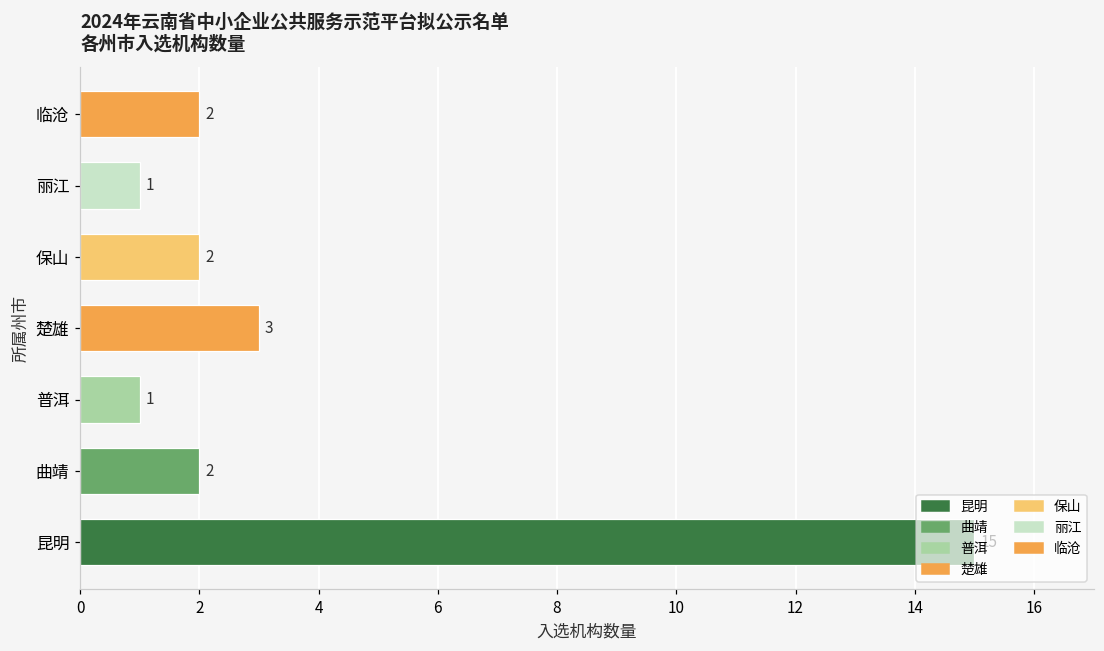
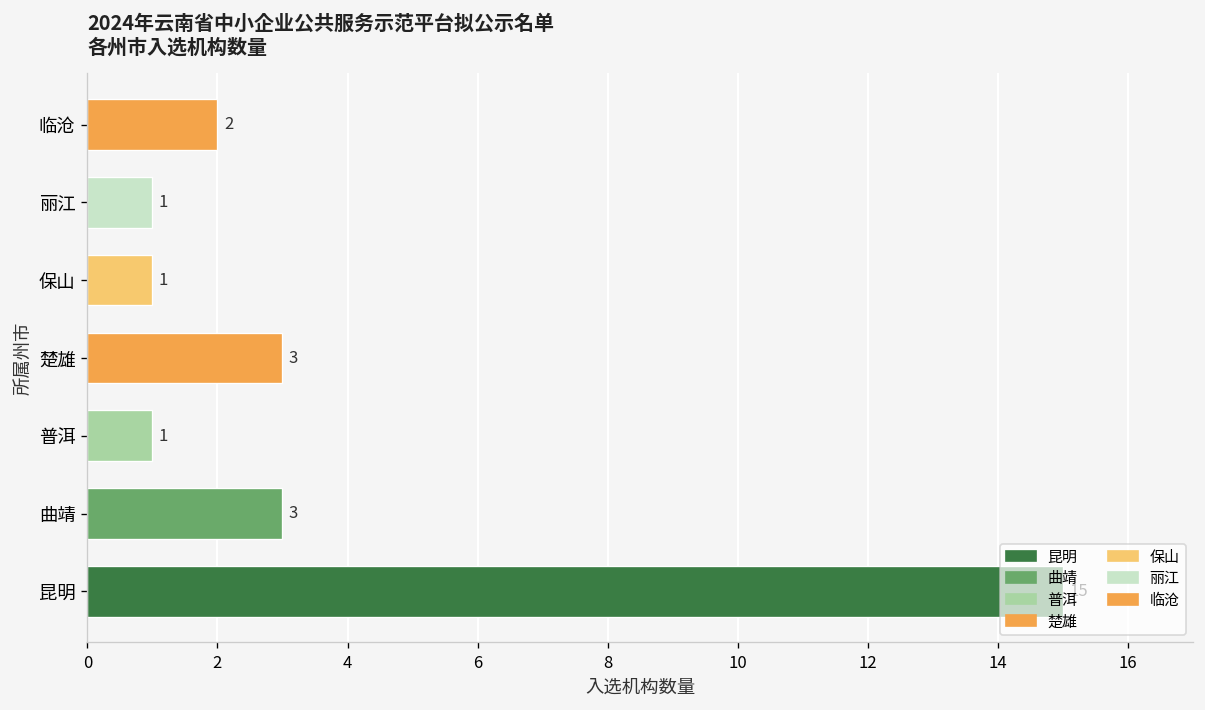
保山: 2 -> 1
曲靖: 2 -> 3
